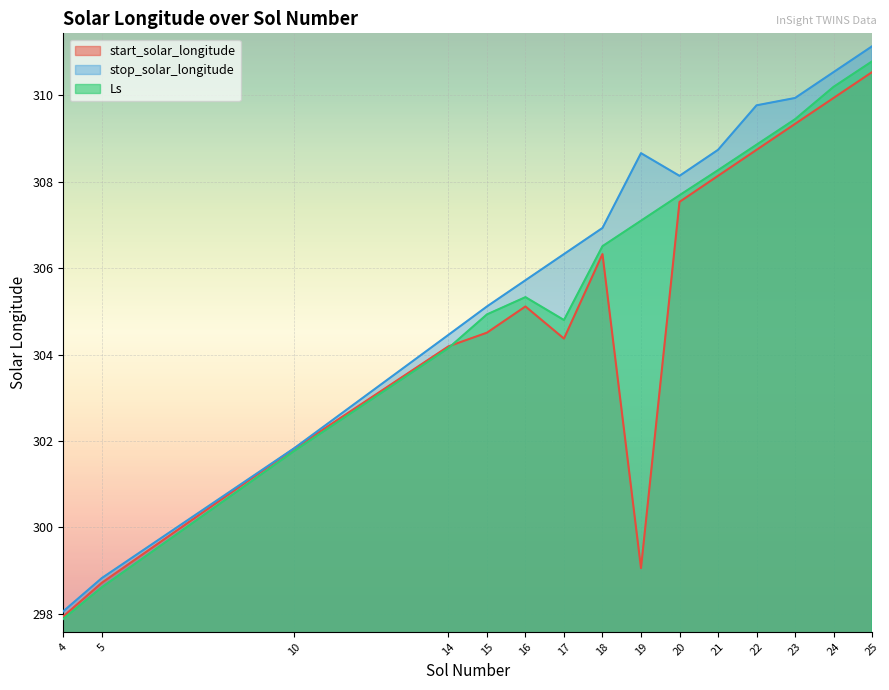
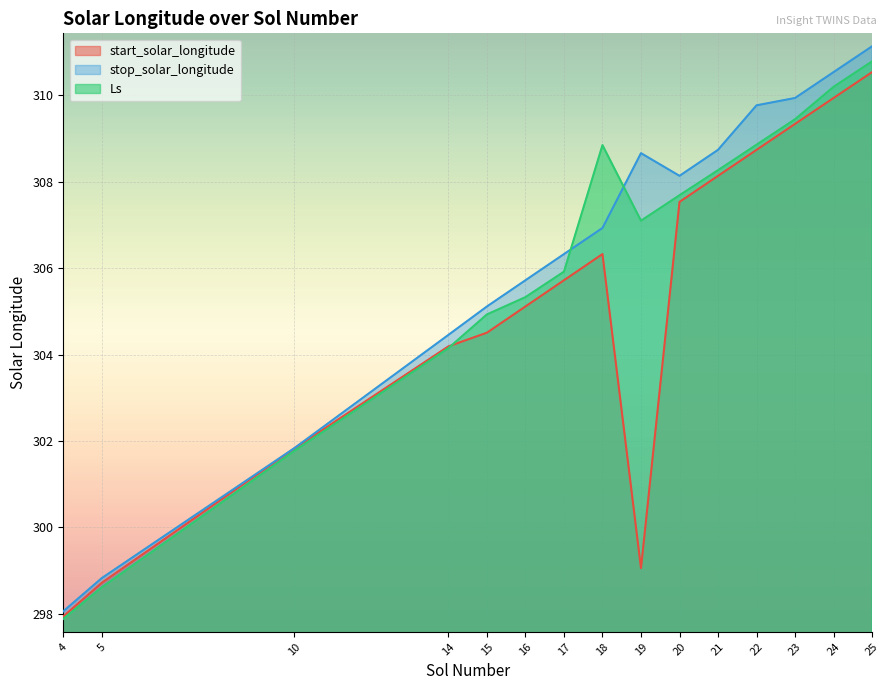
start_solar_longitude, 17: 304.4 -> 305.7
Ls, 17: 304.8 -> 305.9
Ls, 18: 306.5 -> 308.9
